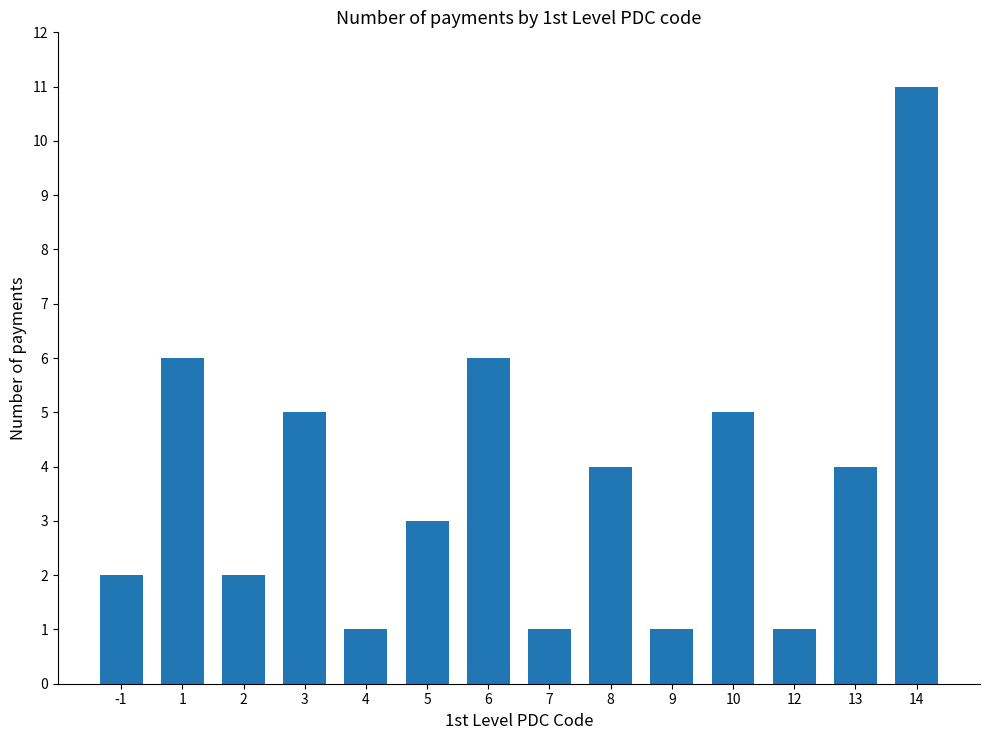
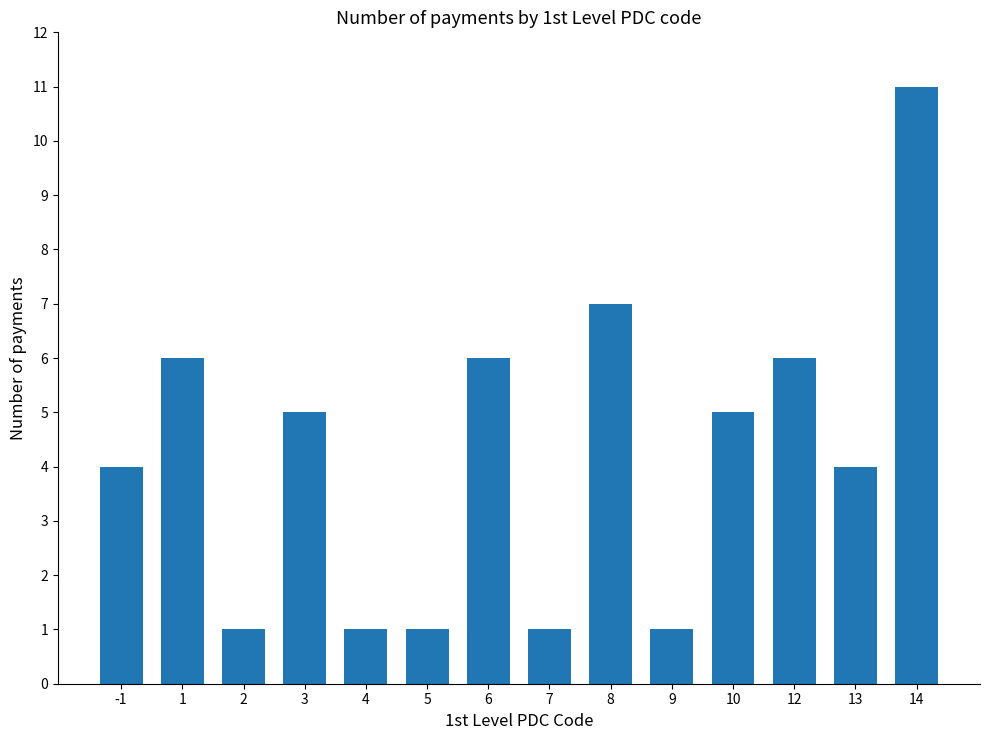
-1: 2 -> 4
2: 2 -> 1
5: 3 -> 1
8: 4 -> 7
12: 1 -> 6
